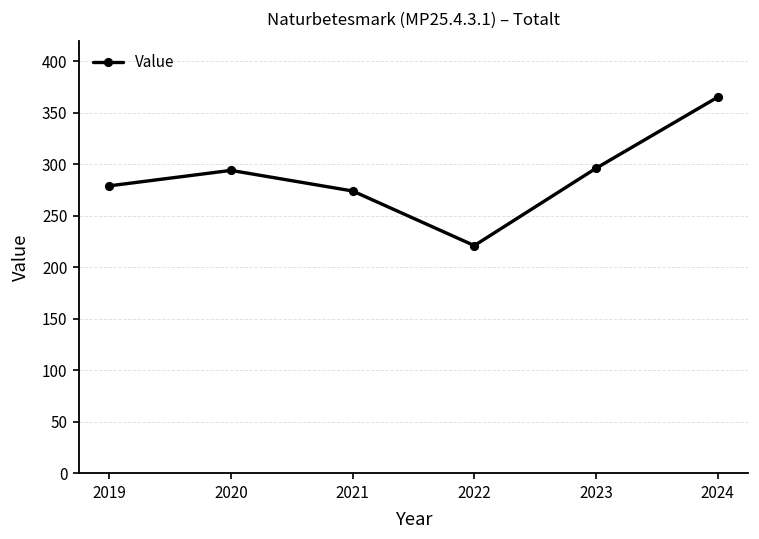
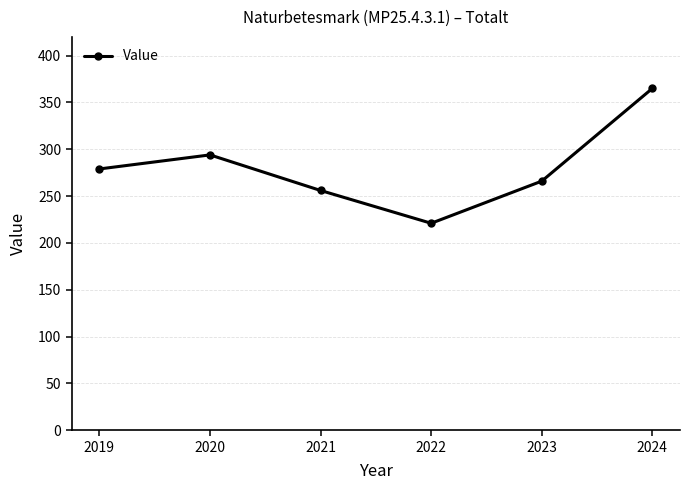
2021: 270 -> 260
2023: 300 -> 270
